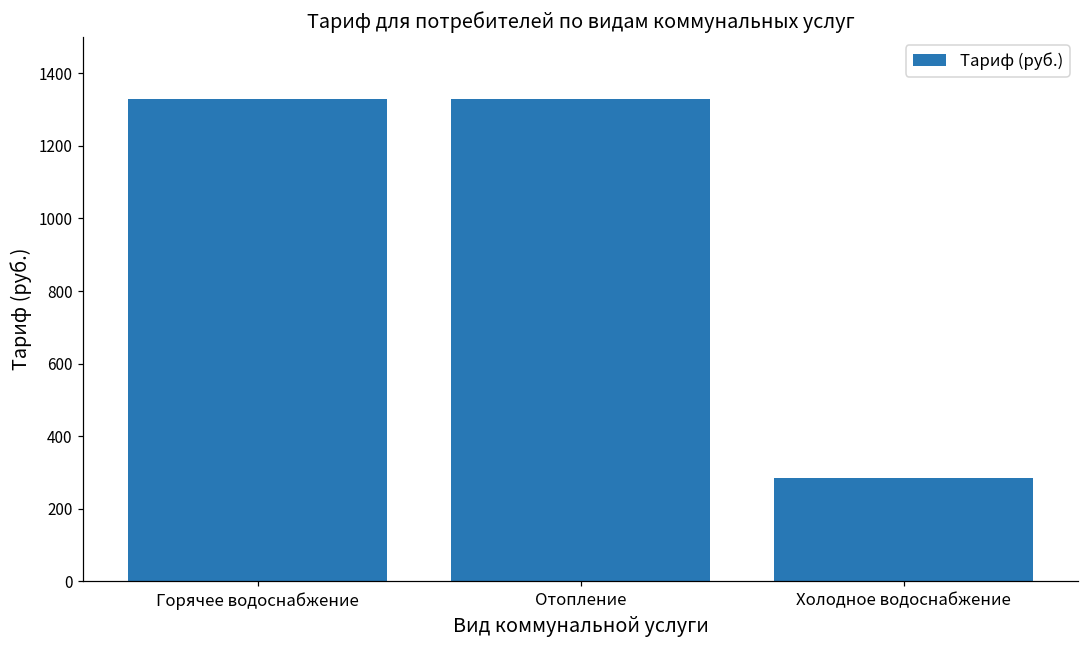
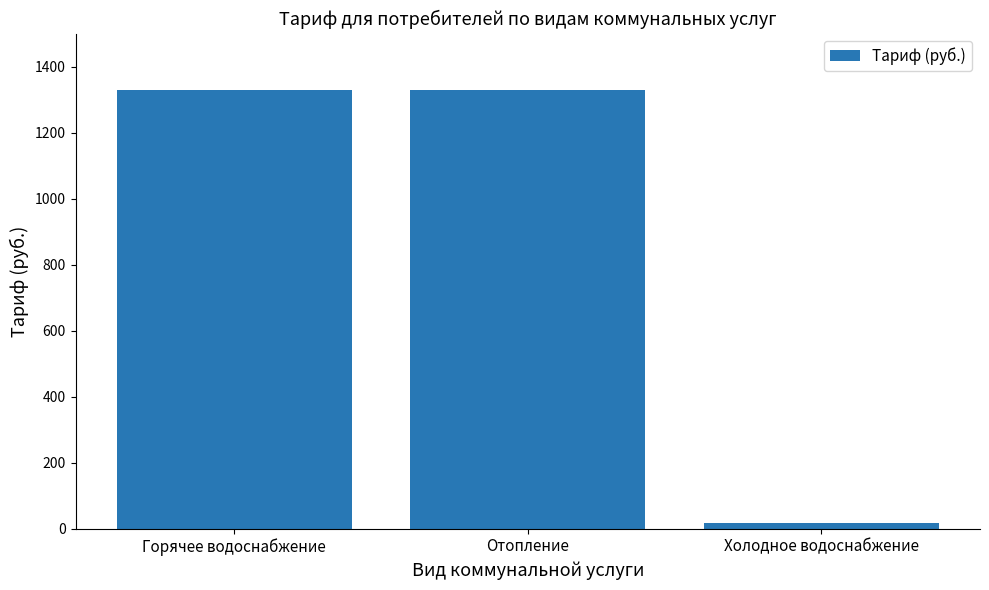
Холодное водоснабжение: 280 -> 20
